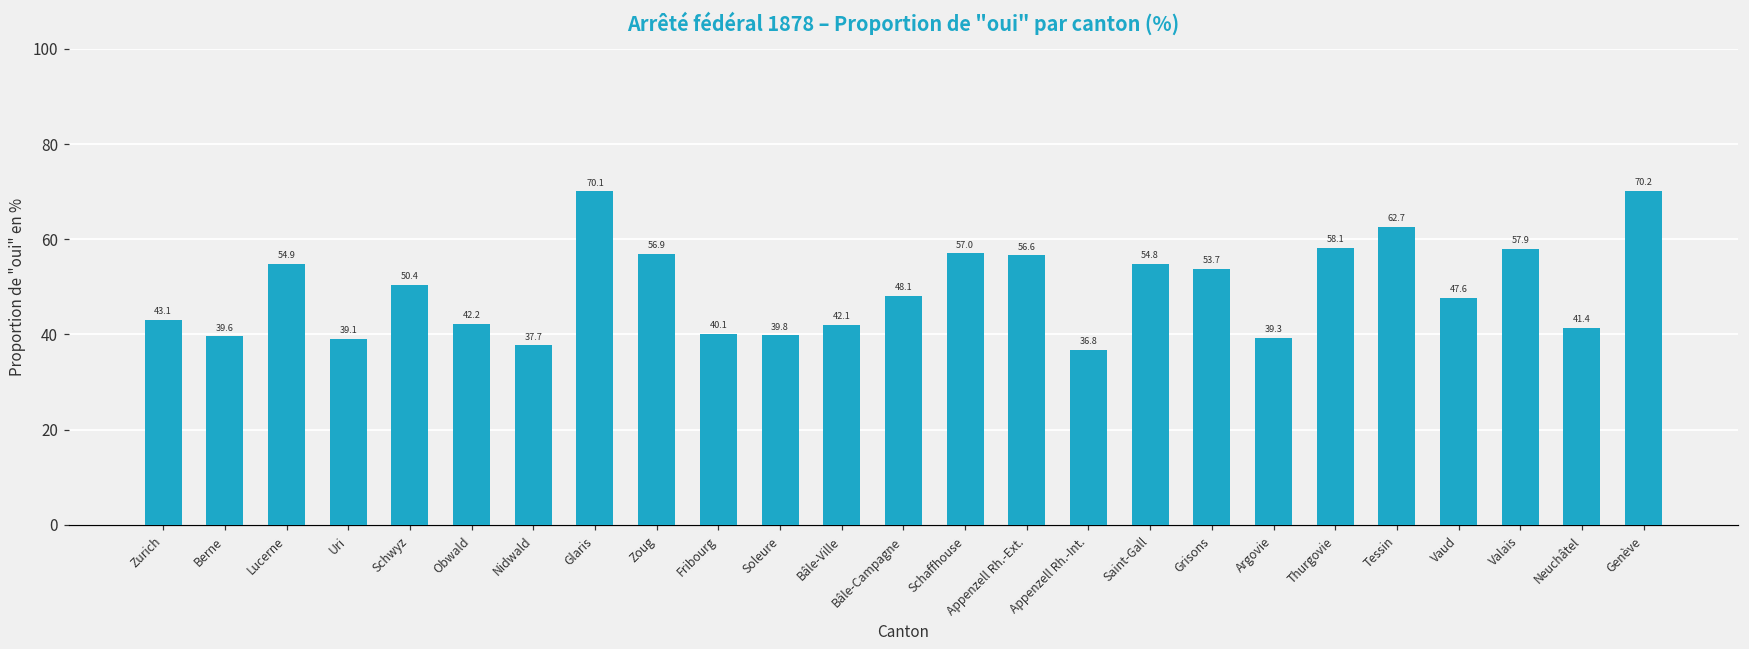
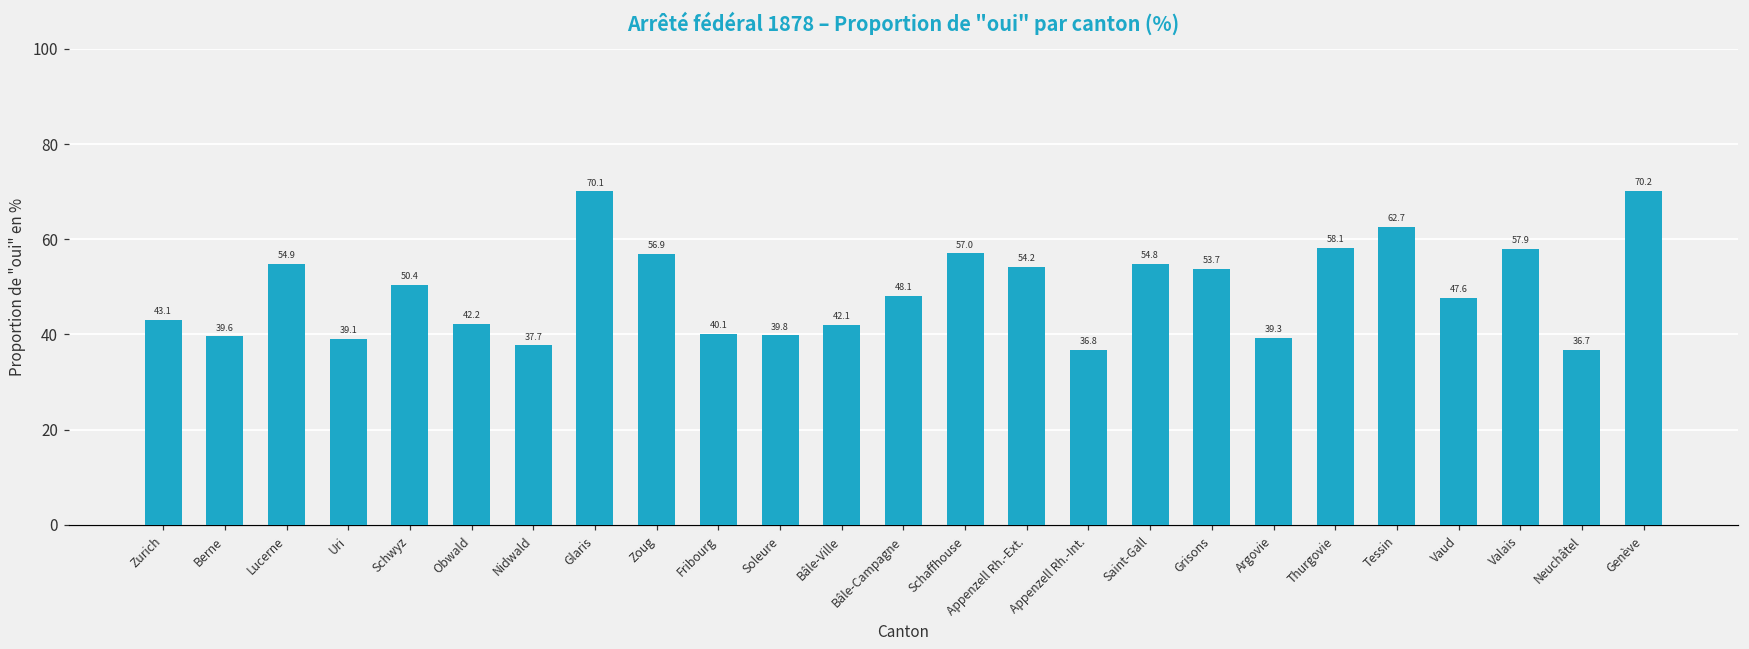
Appenzell Rh.-Ext.: 56.6 -> 54.2
Neuchâtel: 41.4 -> 36.7
